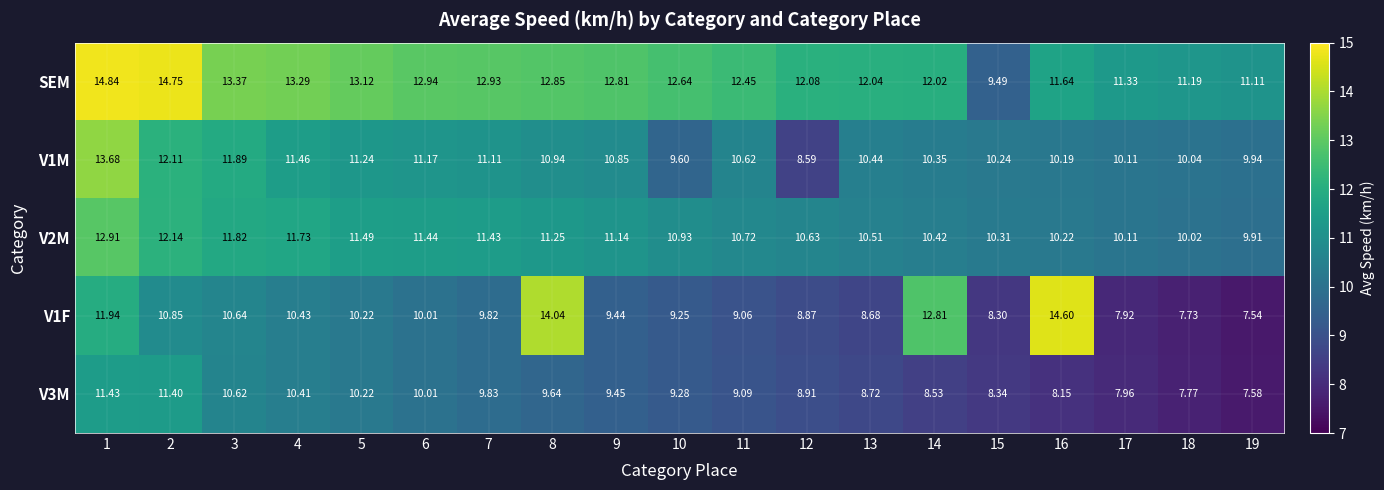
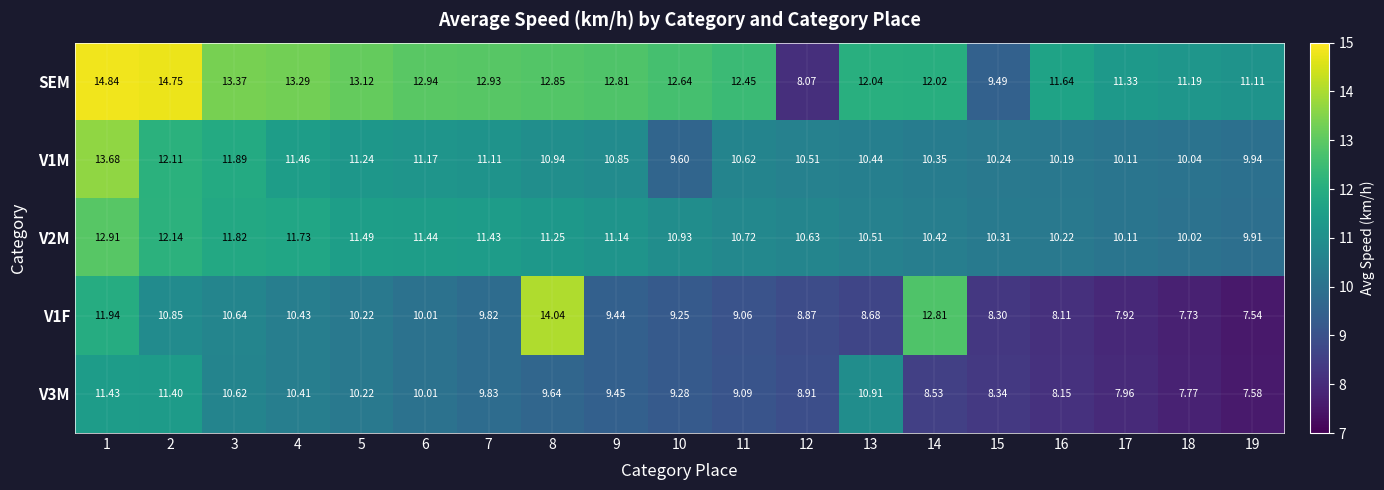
SEM, 12: 12.08 -> 8.07
V1M, 12: 8.59 -> 10.51
V1F, 16: 14.60 -> 8.11
V3M, 13: 8.72 -> 10.91
